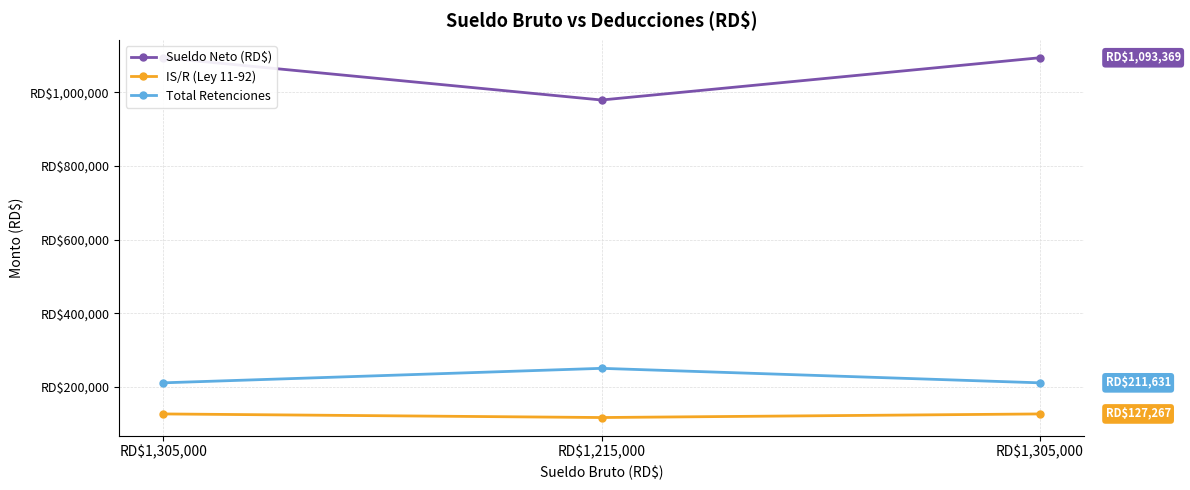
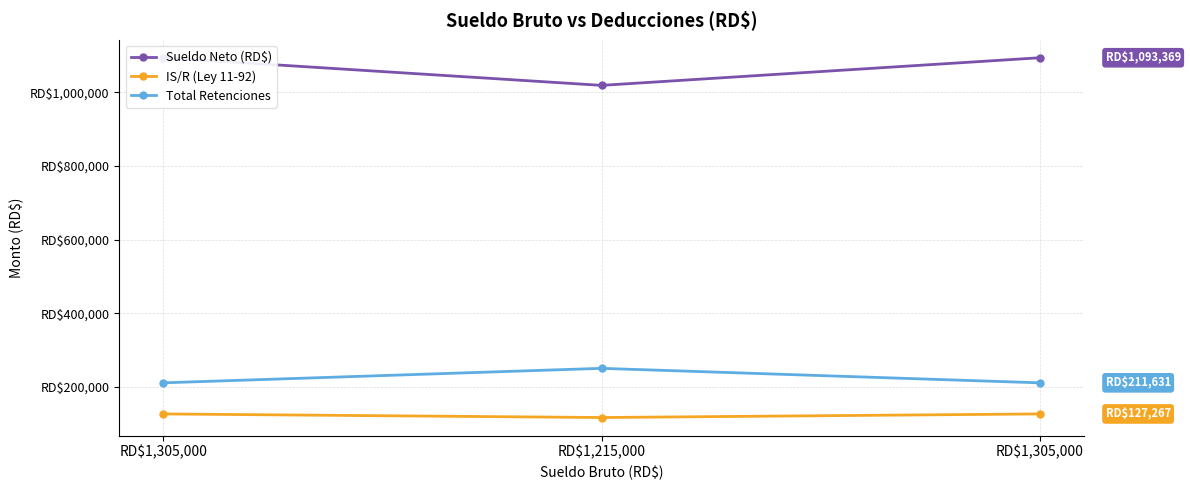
Sueldo Neto (RD$), RD$1,215,000: RD$980,000 -> RD$1,020,000
